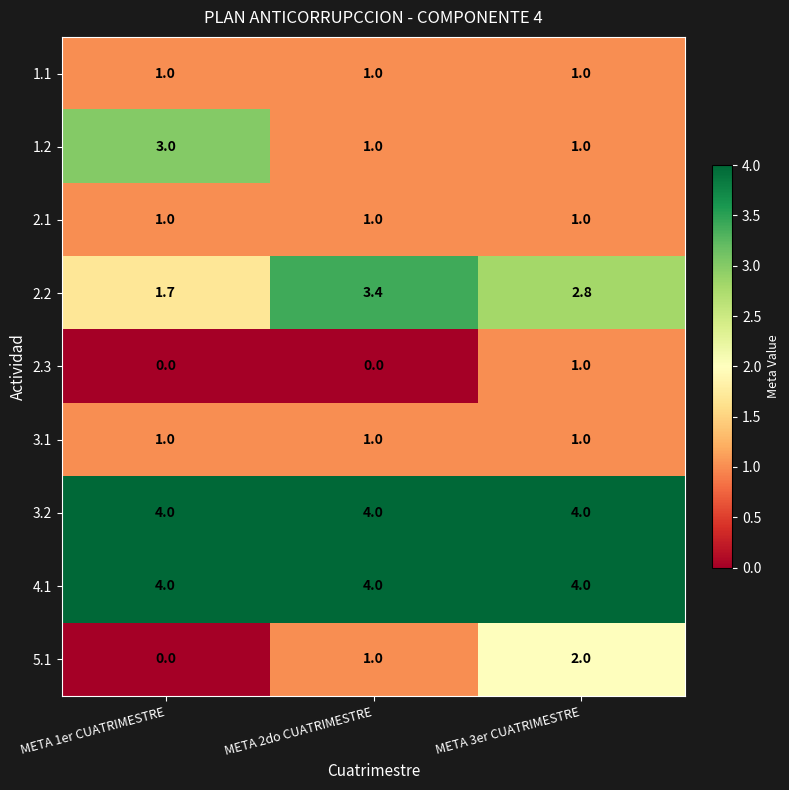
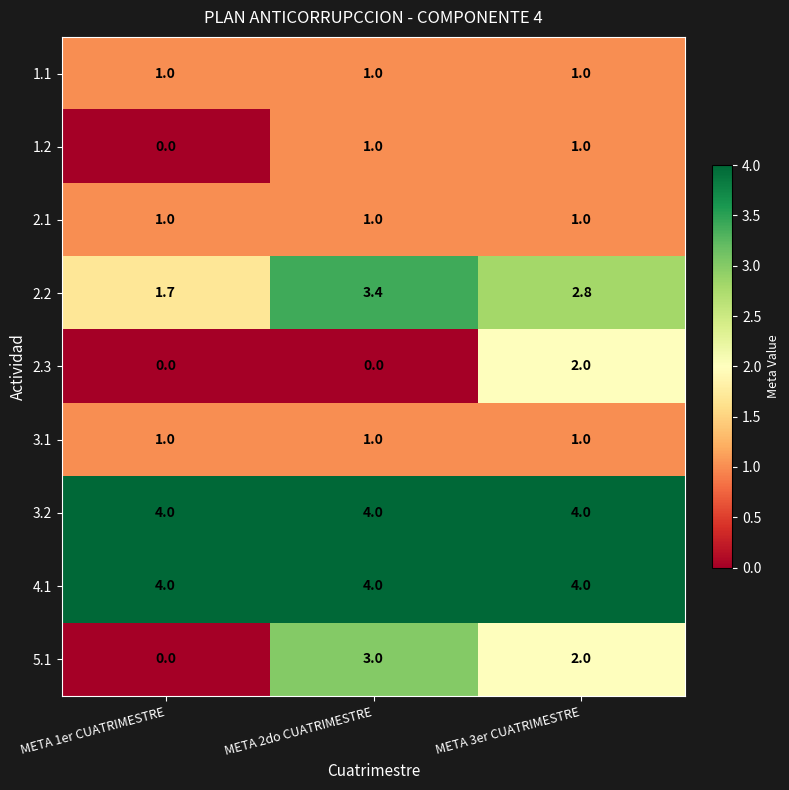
1.2, META 1er CUATRIMESTRE: 3.0 -> 0.0
2.3, META 3er CUATRIMESTRE: 1.0 -> 2.0
5.1, META 2do CUATRIMESTRE: 1.0 -> 3.0
